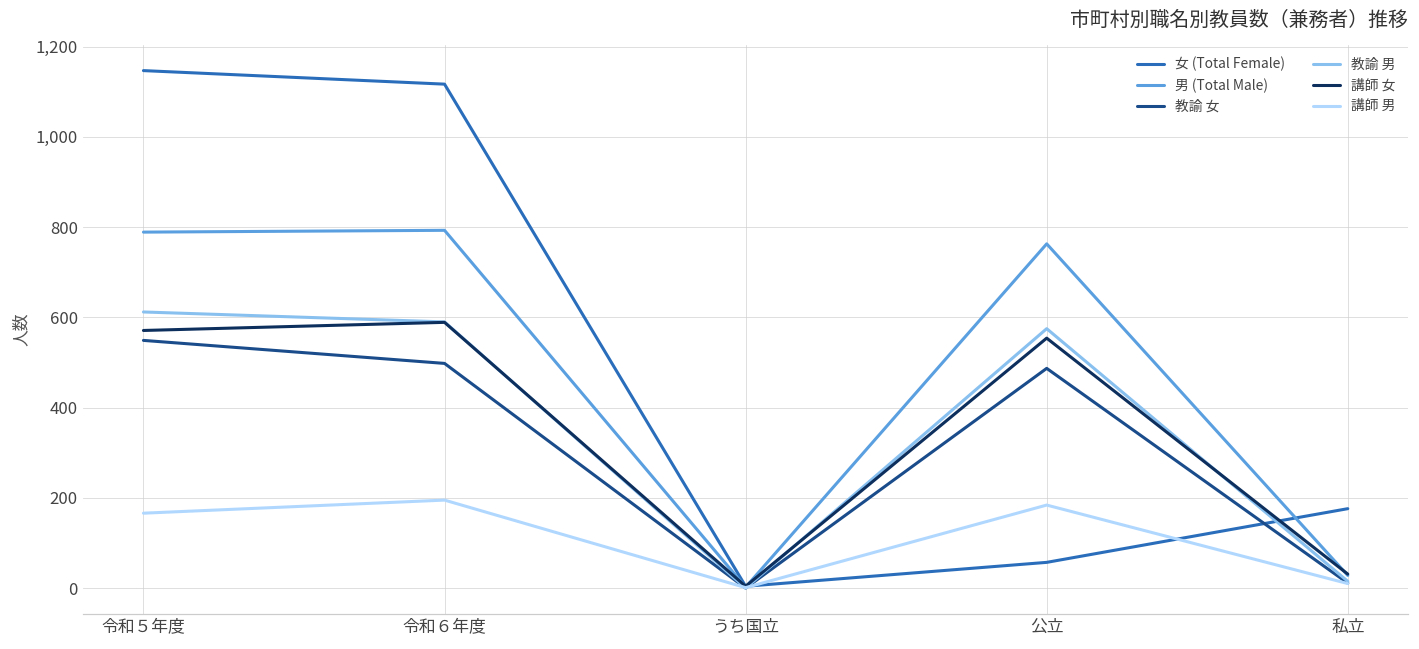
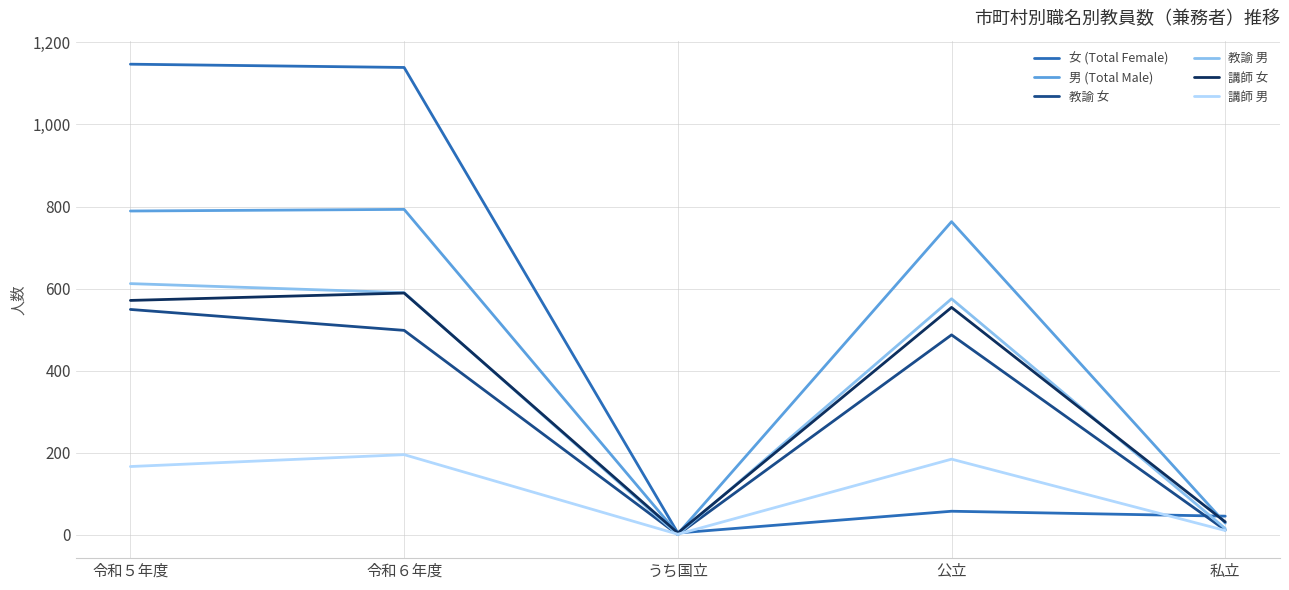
女 (Total Female), 令和６年度: 1,120 -> 1,140
女 (Total Female), 私立: 180 -> 50
